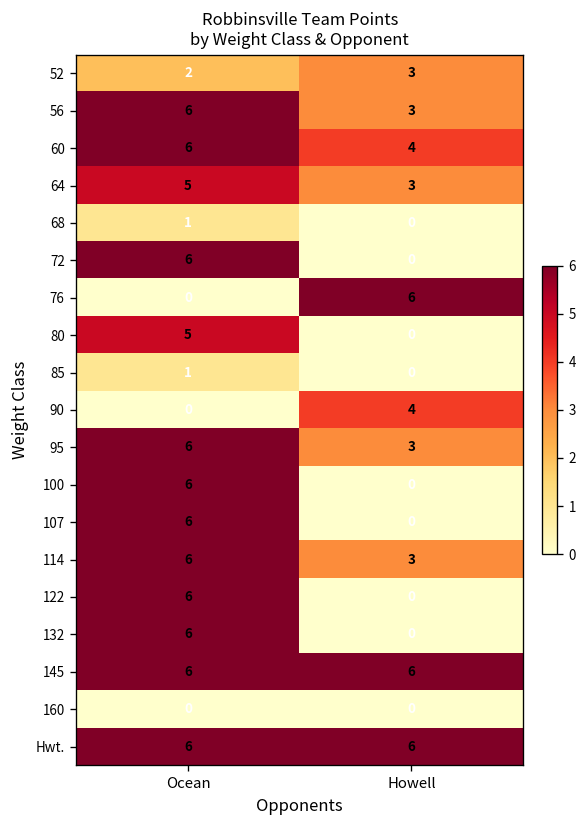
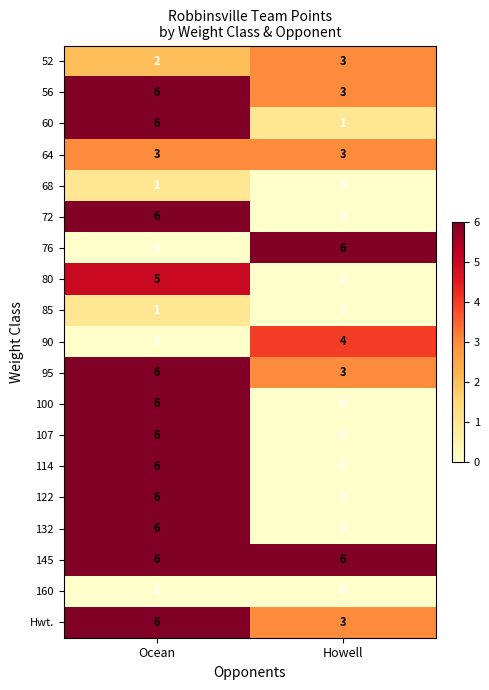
60, Howell: 4 -> 1
64, Ocean: 5 -> 3
114, Howell: 3 -> 0
Hwt., Howell: 6 -> 3
